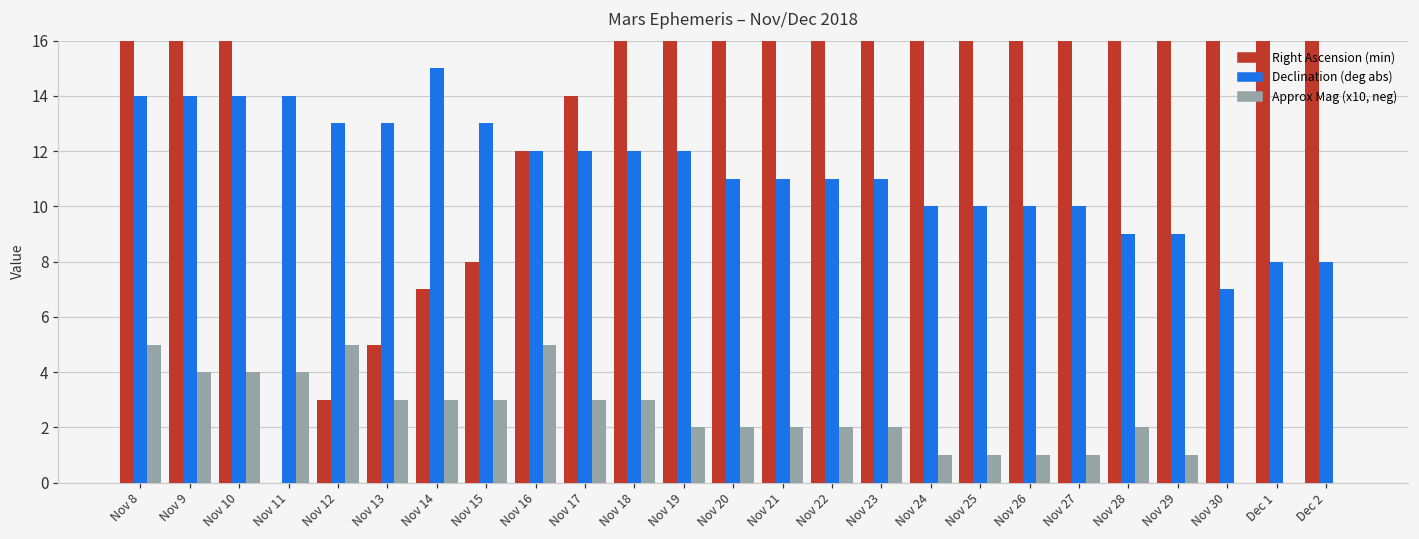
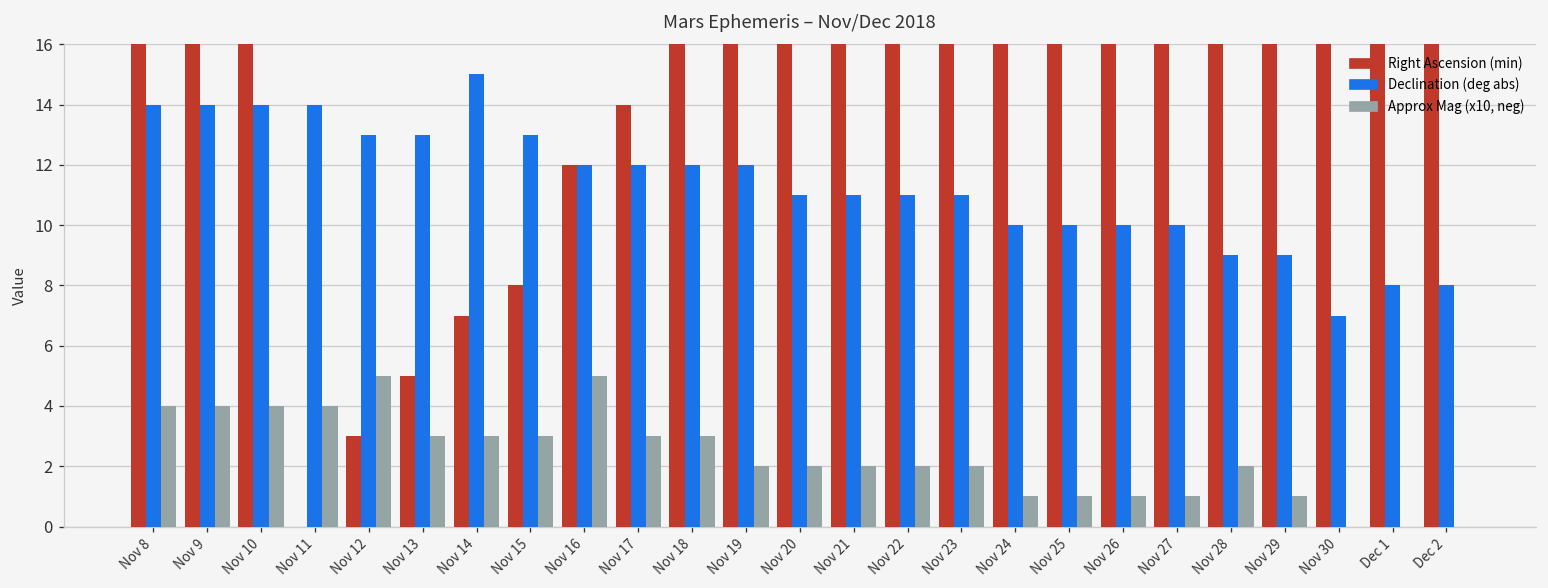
Approx Mag (x10, neg), Nov 8: 5 -> 4
